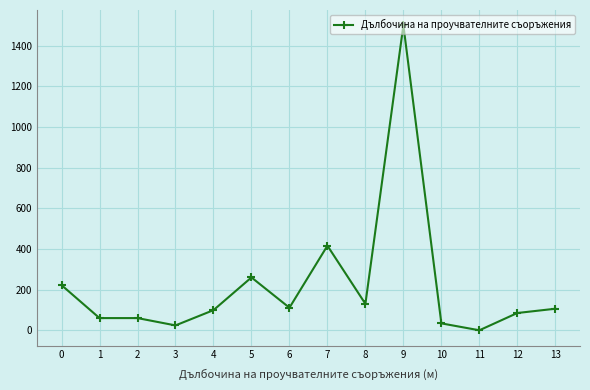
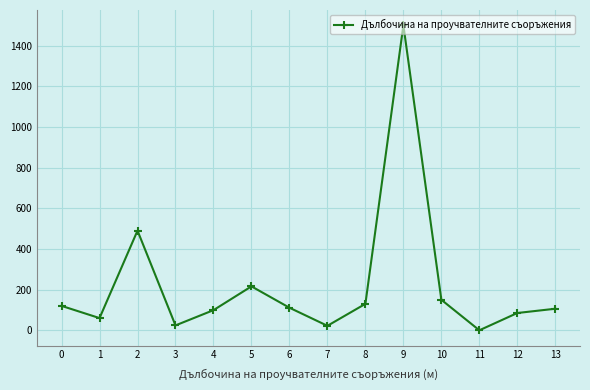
0: 220 -> 120
2: 60 -> 490
5: 260 -> 220
7: 420 -> 20
10: 30 -> 150
